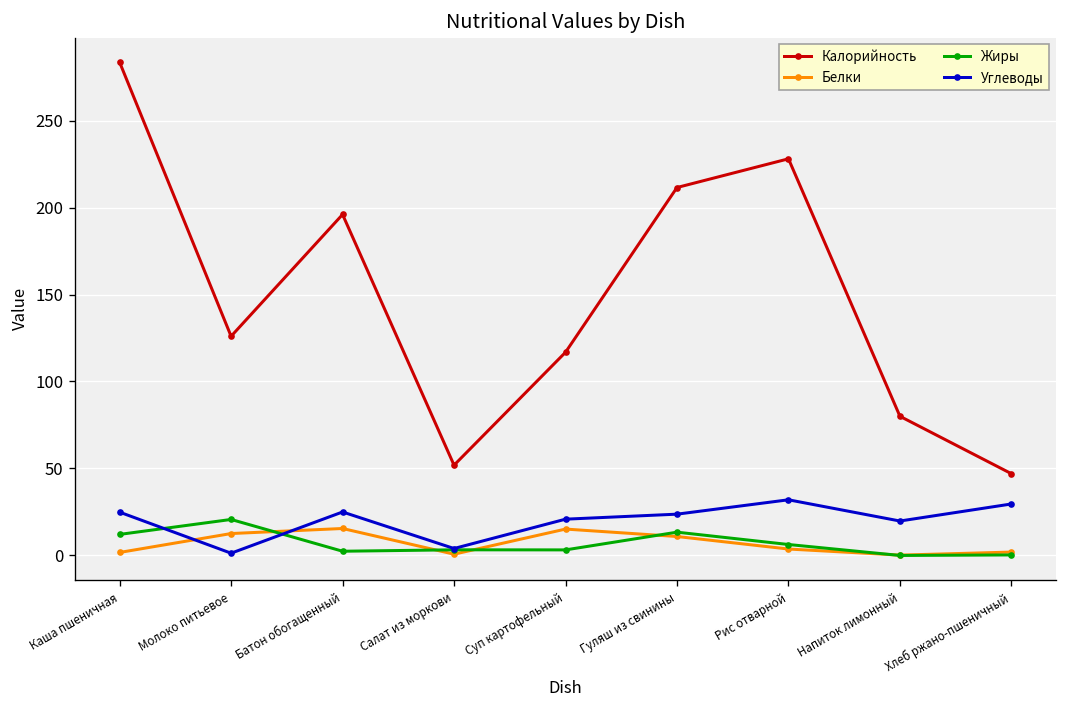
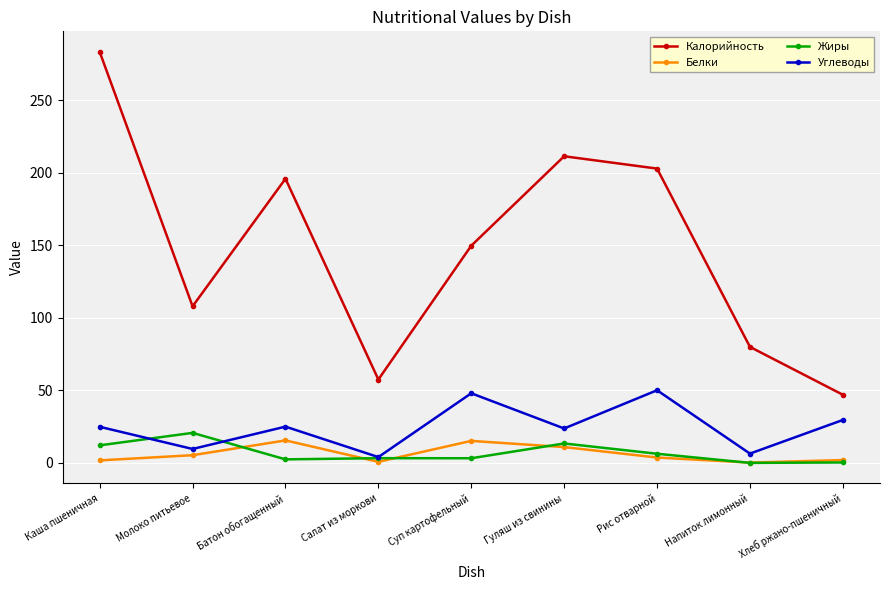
Калорийность, Молоко питьевое: 126 -> 108
Белки, Молоко питьевое: 13 -> 5
Углеводы, Молоко питьевое: 1 -> 10
Калорийность, Салат из моркови: 52 -> 58
Калорийность, Суп картофельный: 117 -> 150
Углеводы, Суп картофельный: 21 -> 48
Калорийность, Рис отварной: 228 -> 203
Углеводы, Рис отварной: 32 -> 50
Углеводы, Напиток лимонный: 20 -> 6
